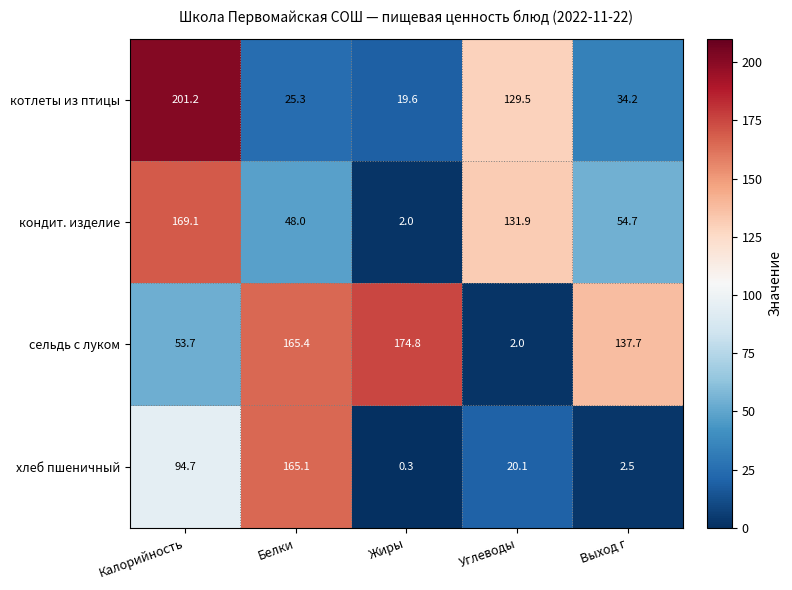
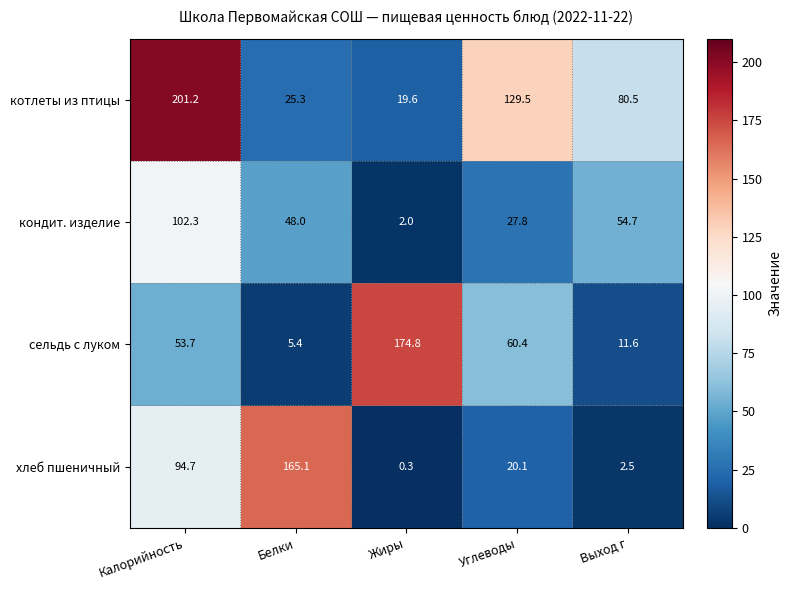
котлеты из птицы, Выход г: 34.2 -> 80.5
кондит. изделие, Калорийность: 169.1 -> 102.3
кондит. изделие, Углеводы: 131.9 -> 27.8
сельдь с луком, Белки: 165.4 -> 5.4
сельдь с луком, Углеводы: 2.0 -> 60.4
сельдь с луком, Выход г: 137.7 -> 11.6
